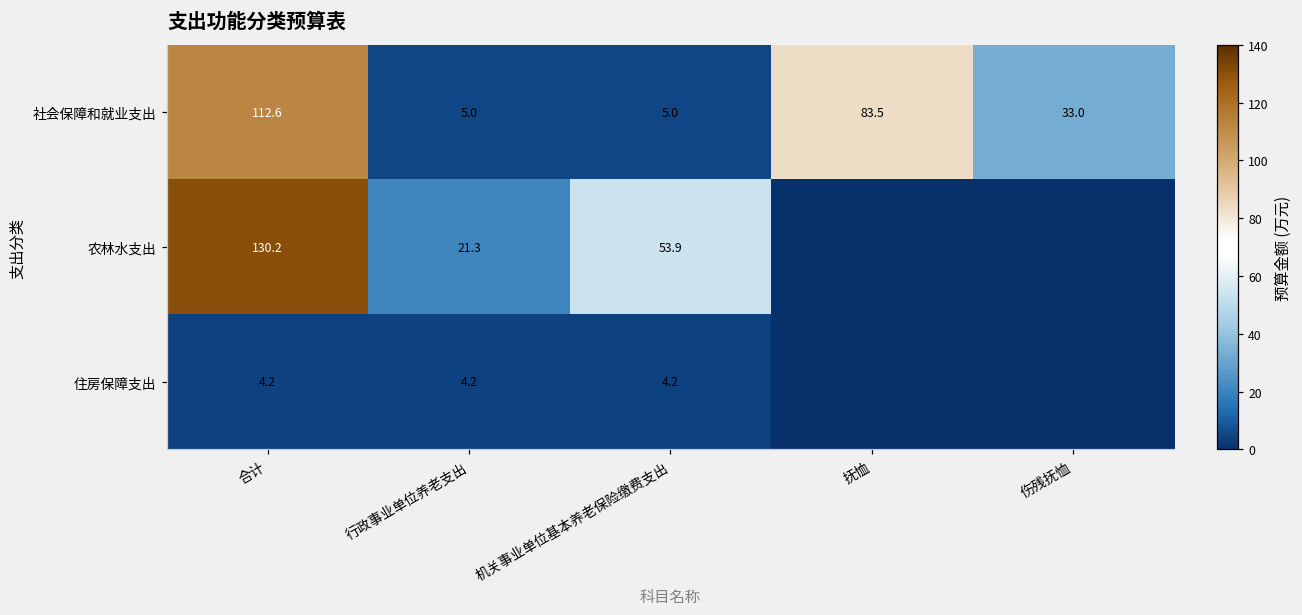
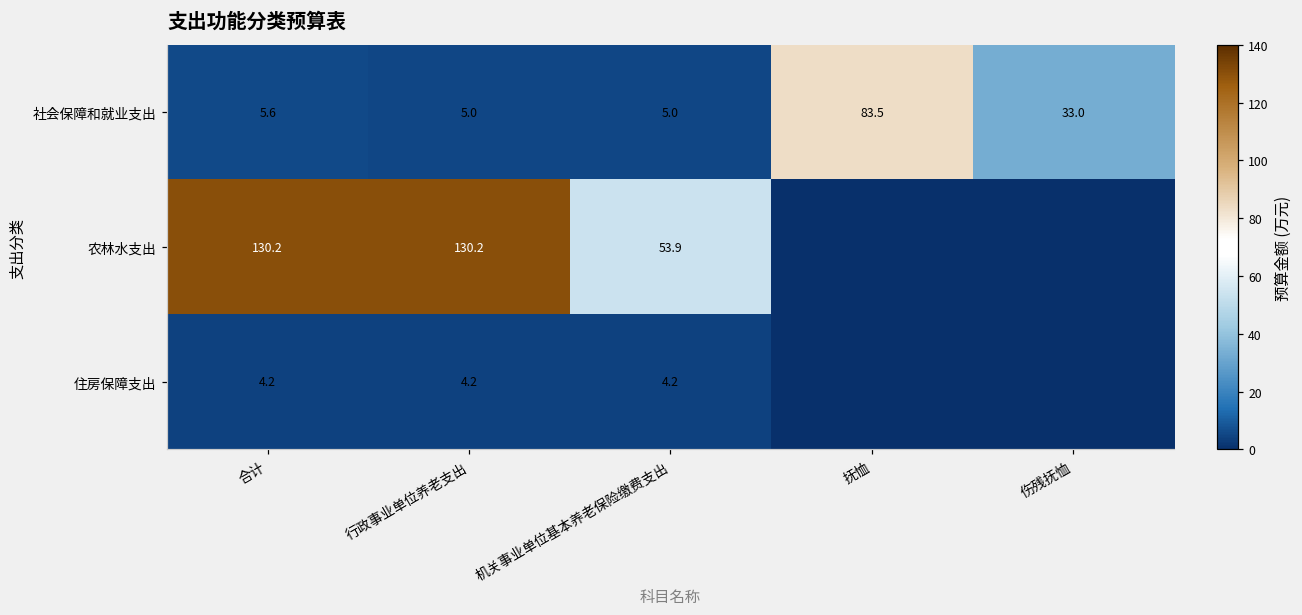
社会保障和就业支出, 合计: 112.6 -> 5.6
农林水支出, 行政事业单位养老支出: 21.3 -> 130.2
